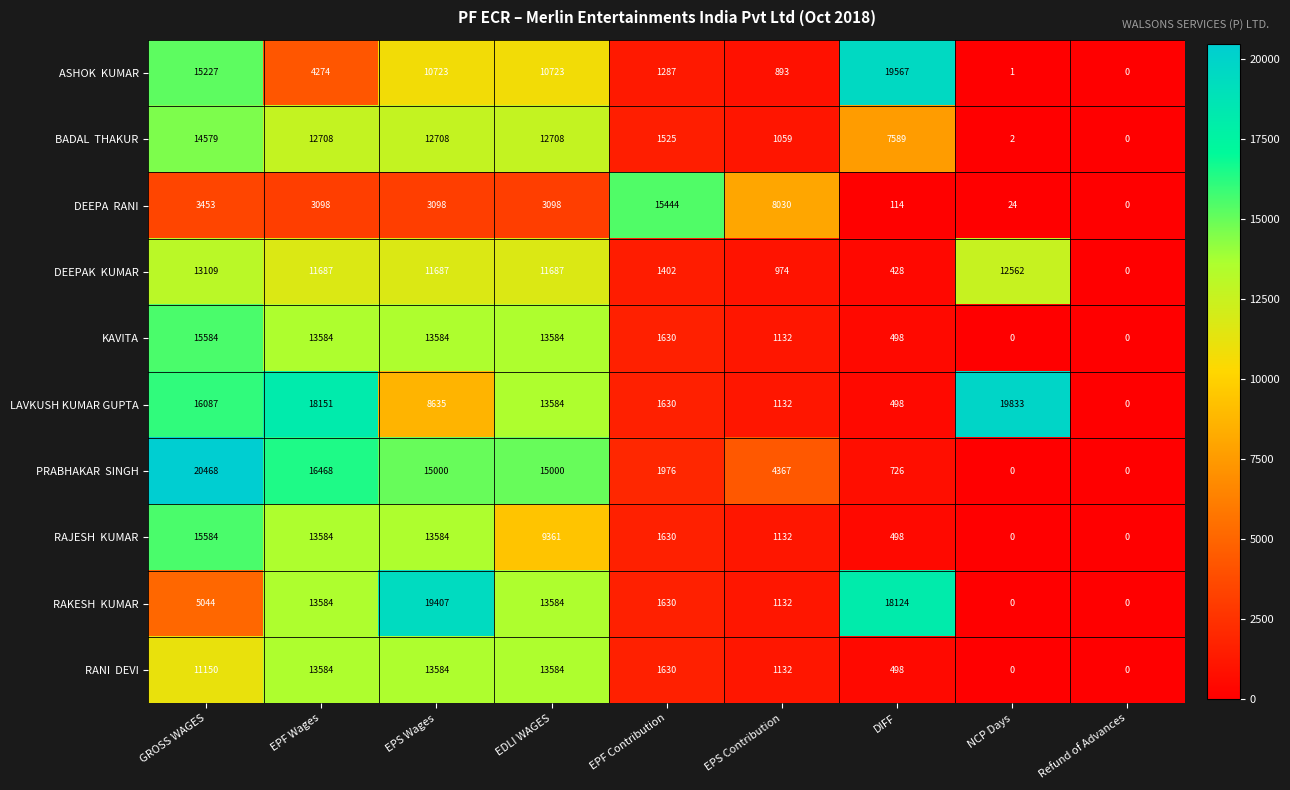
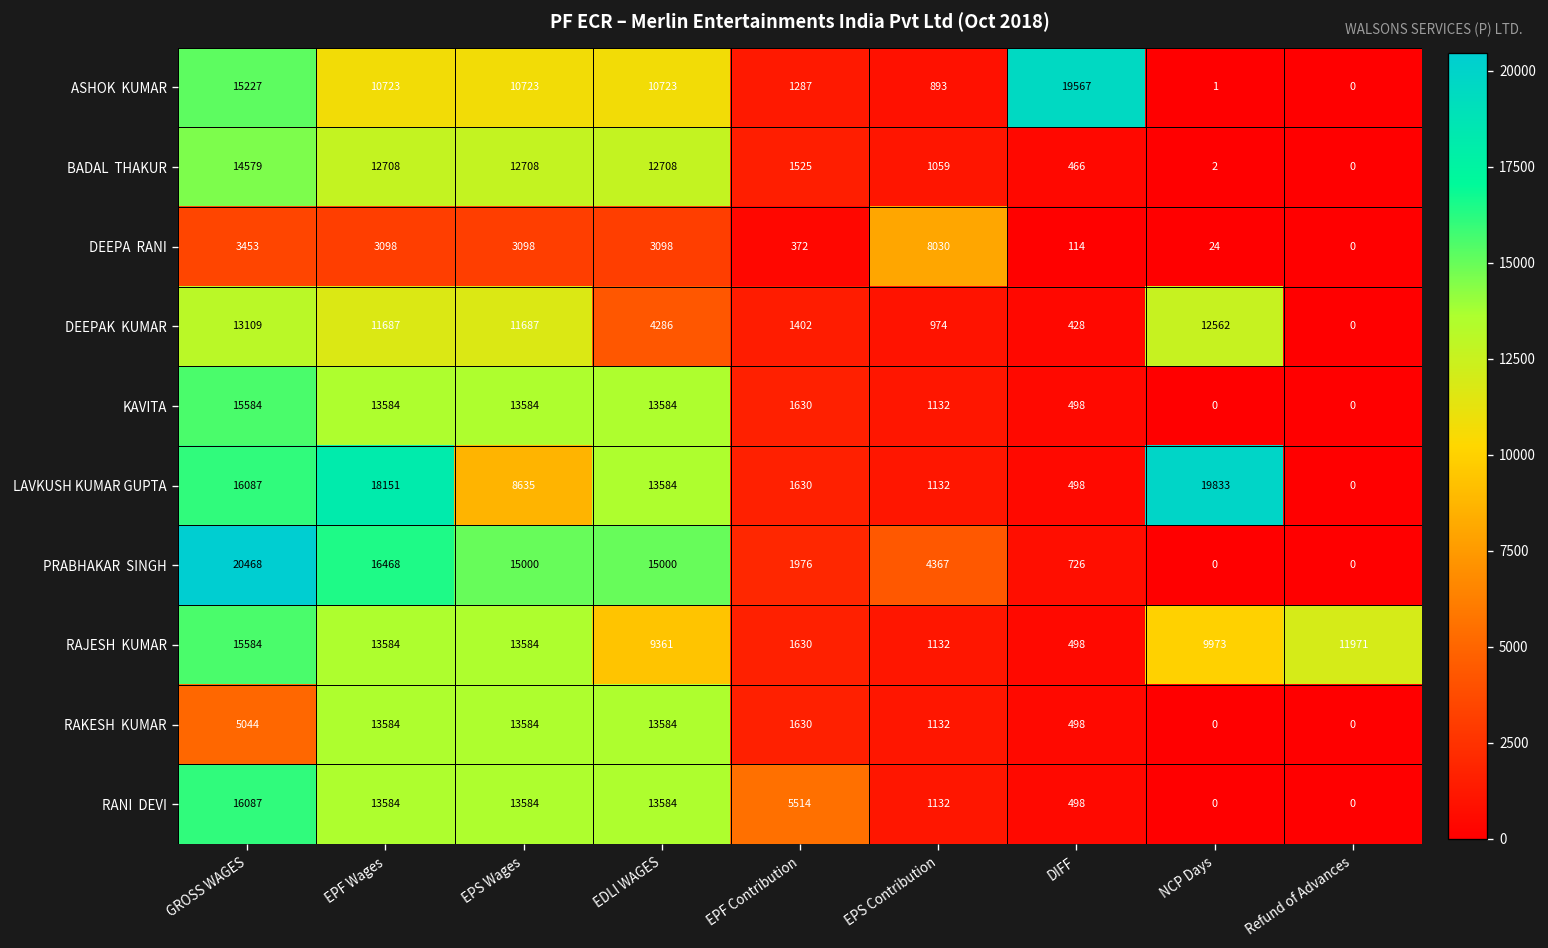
ASHOK KUMAR, EPF Wages: 4274 -> 10723
BADAL THAKUR, DIFF: 7589 -> 466
DEEPA RANI, EPF Contribution: 15444 -> 372
DEEPAK KUMAR, EDLI WAGES: 11687 -> 4286
RAJESH KUMAR, NCP Days: 0 -> 9973
RAJESH KUMAR, Refund of Advances: 0 -> 11971
RAKESH KUMAR, EPS Wages: 19407 -> 13584
RAKESH KUMAR, DIFF: 18124 -> 498
RANI DEVI, GROSS WAGES: 11150 -> 16087
RANI DEVI, EPF Contribution: 1630 -> 5514
